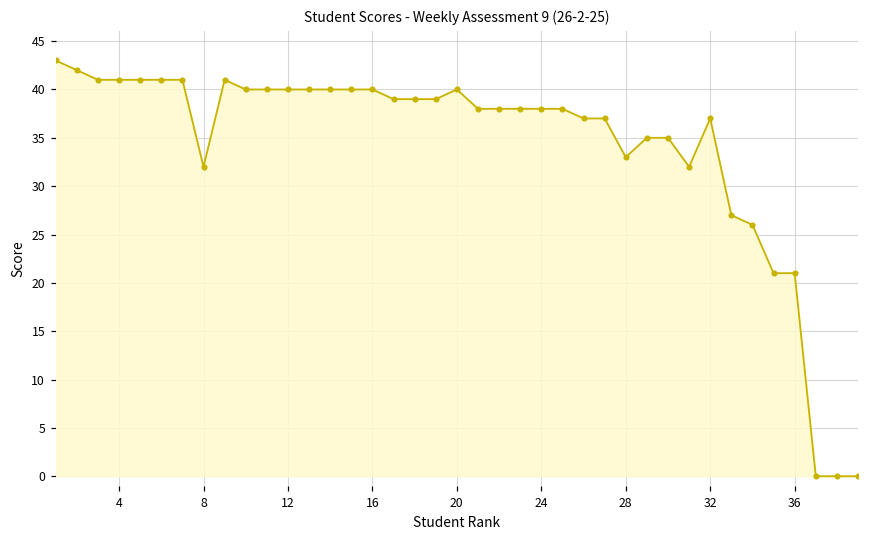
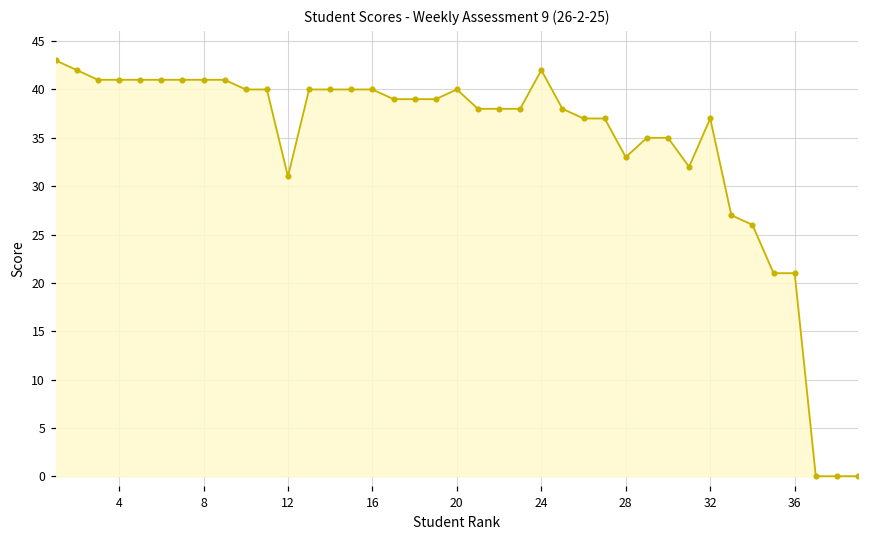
8: 32 -> 41
12: 40 -> 31
24: 38 -> 42
